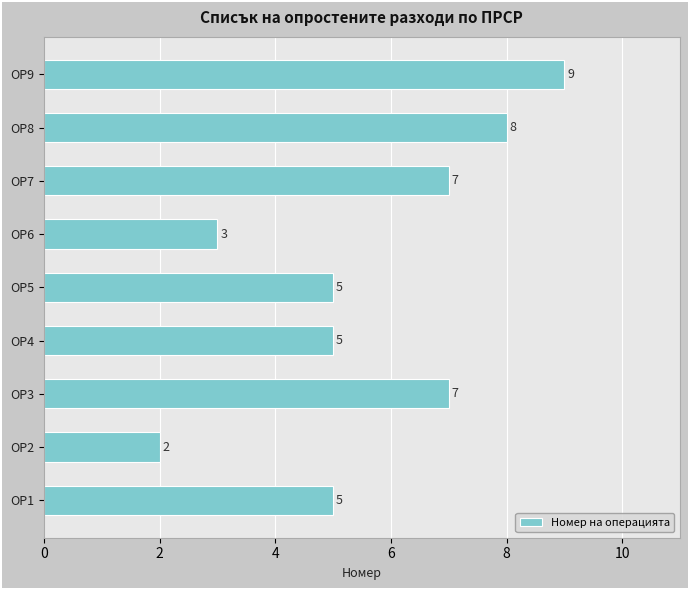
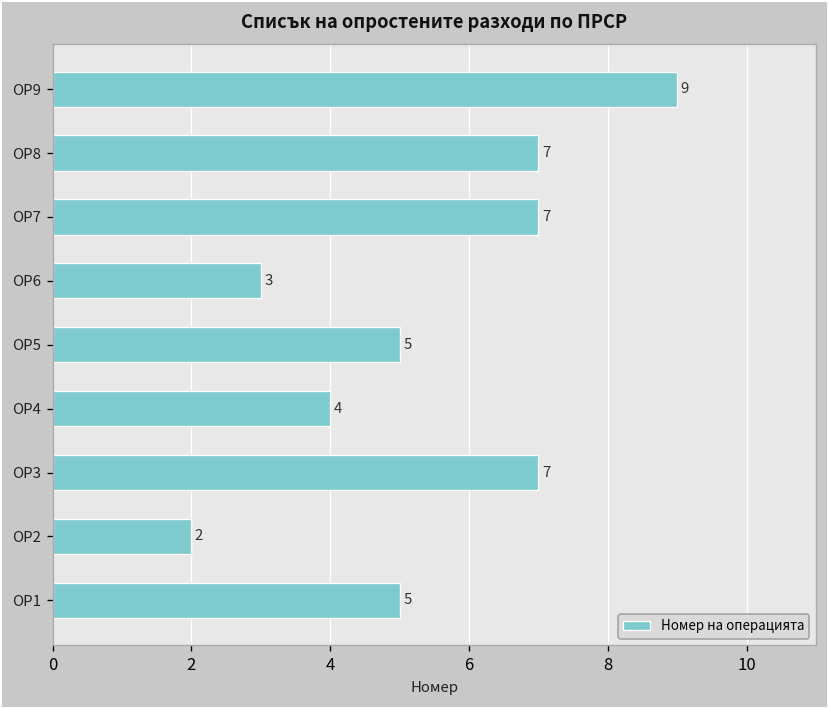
ОР8: 8 -> 7
ОР4: 5 -> 4
